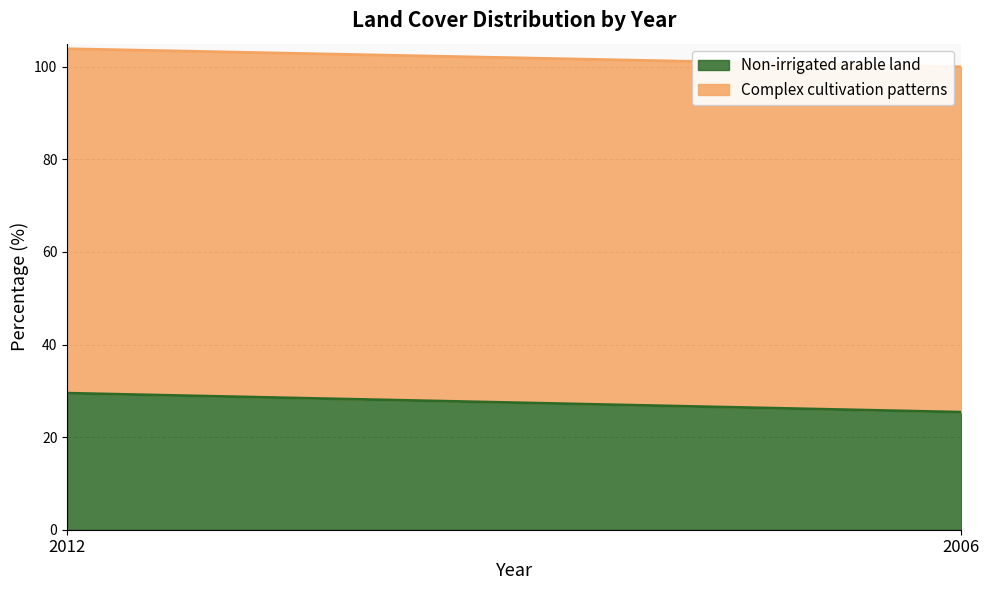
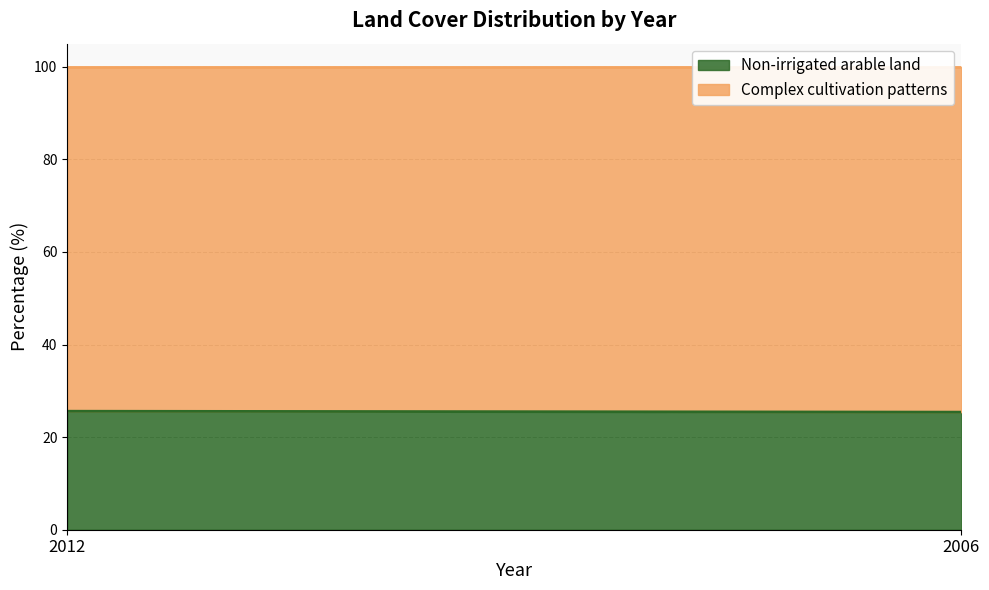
Non-irrigated arable land, 2012: 30 -> 26
